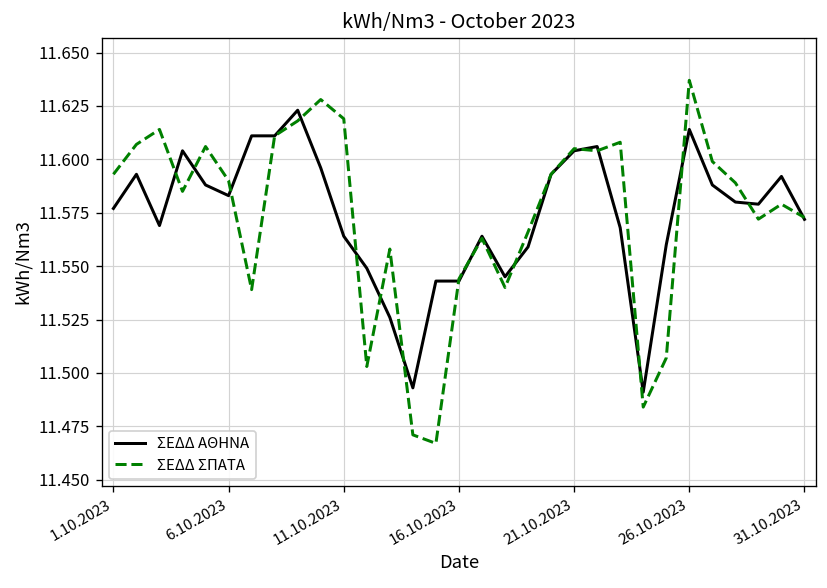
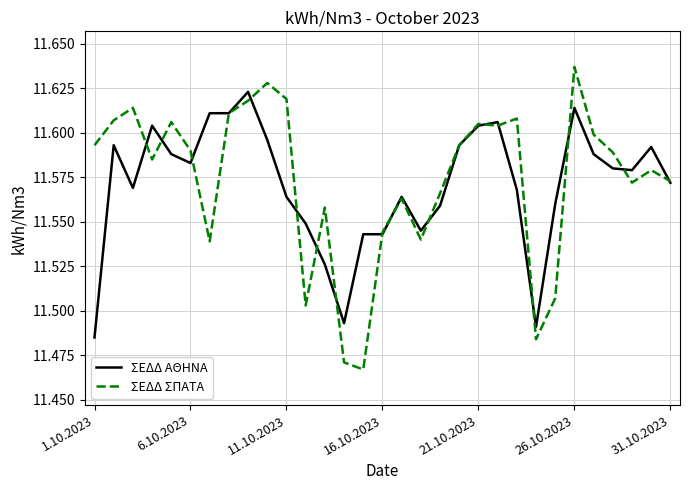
ΣΕΔΔ ΑΘΗΝΑ, 1.10.2023: 11.577 -> 11.485
